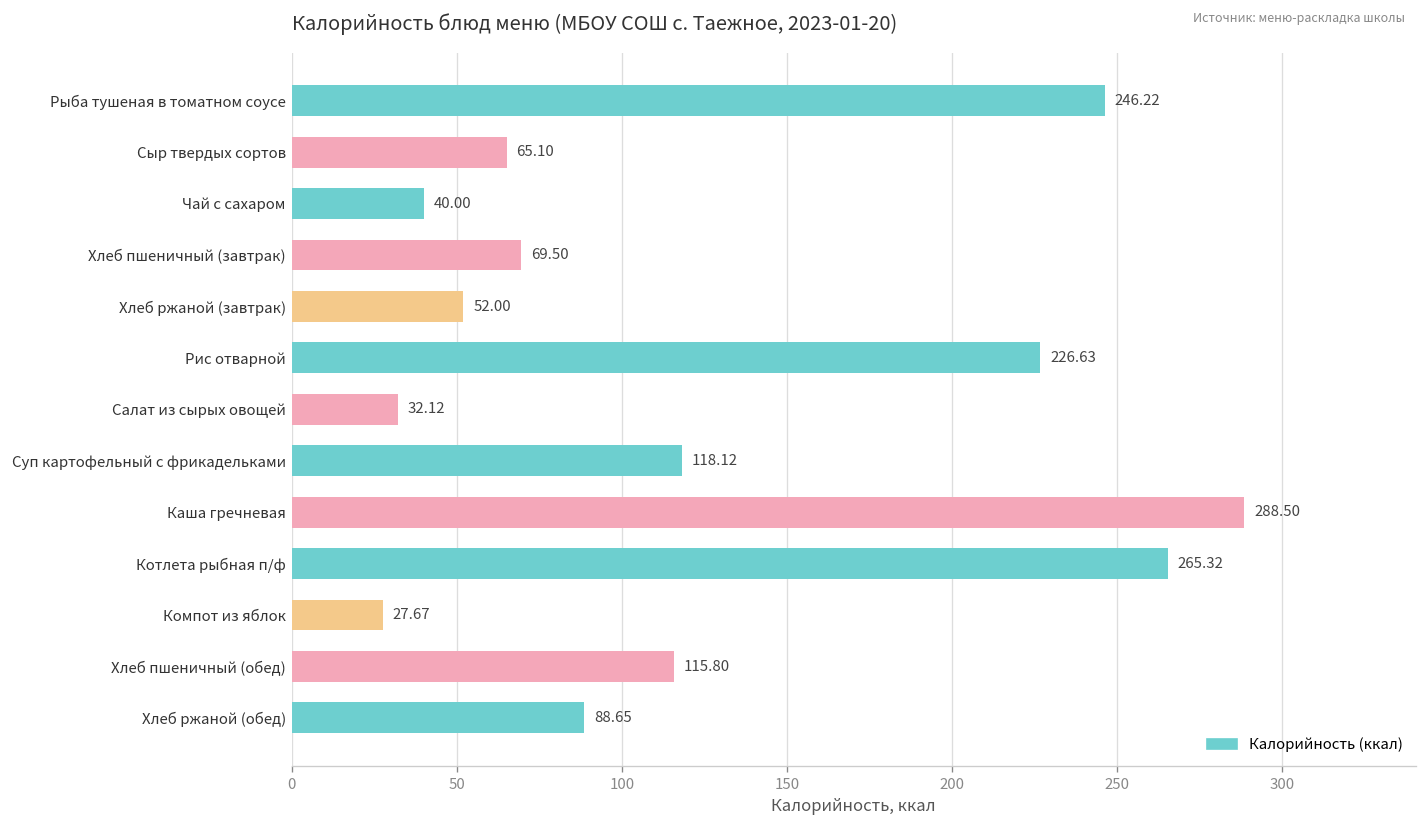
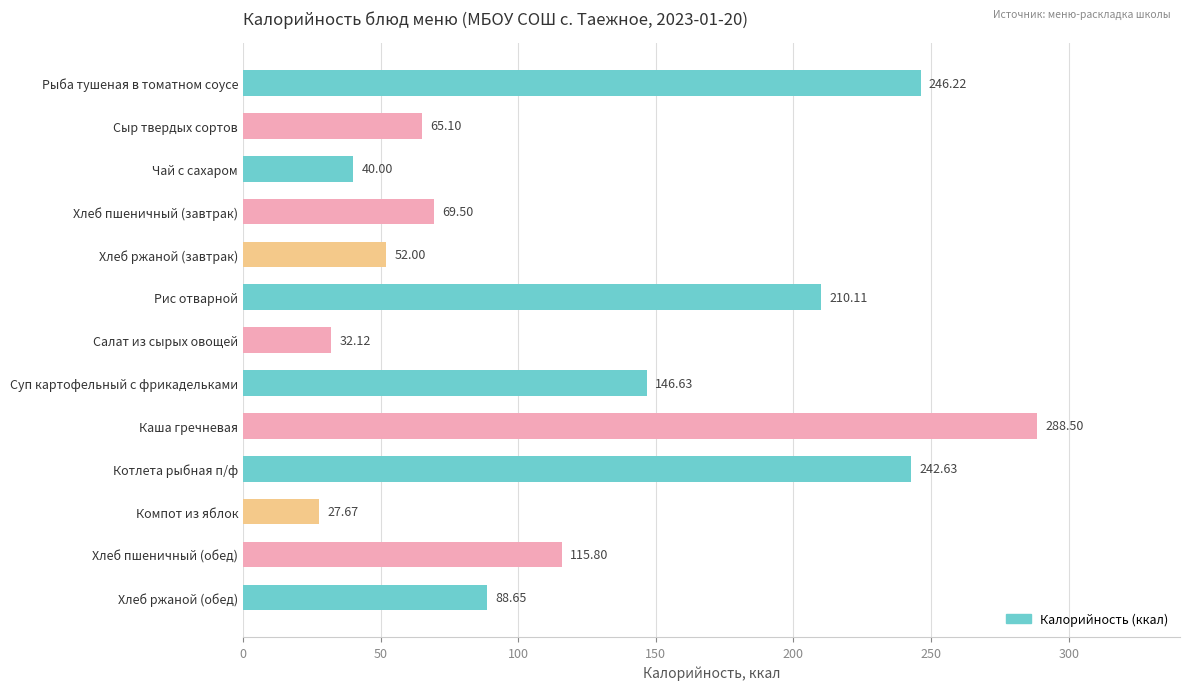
Рис отварной: 226.63 -> 210.11
Суп картофельный с фрикадельками: 118.12 -> 146.63
Котлета рыбная п/ф: 265.32 -> 242.63
